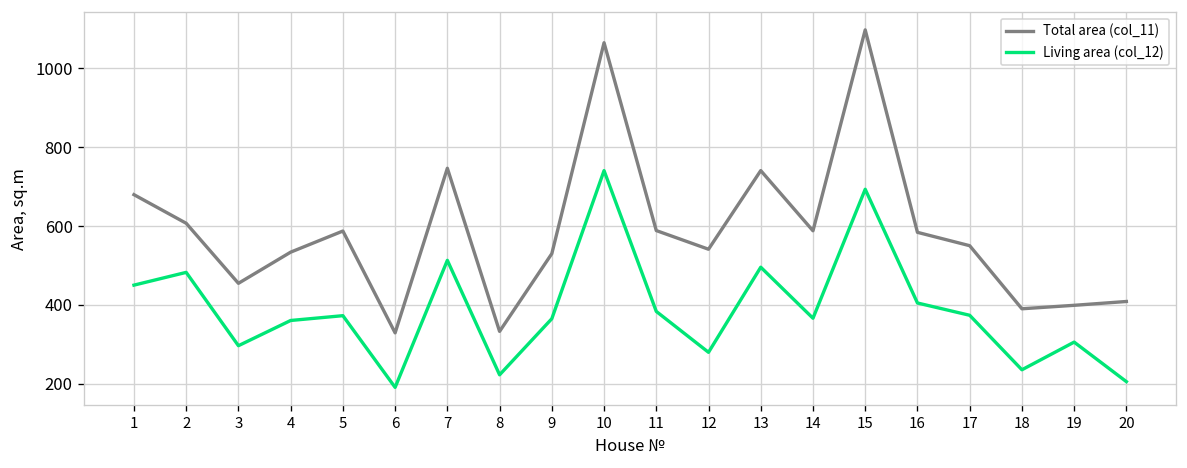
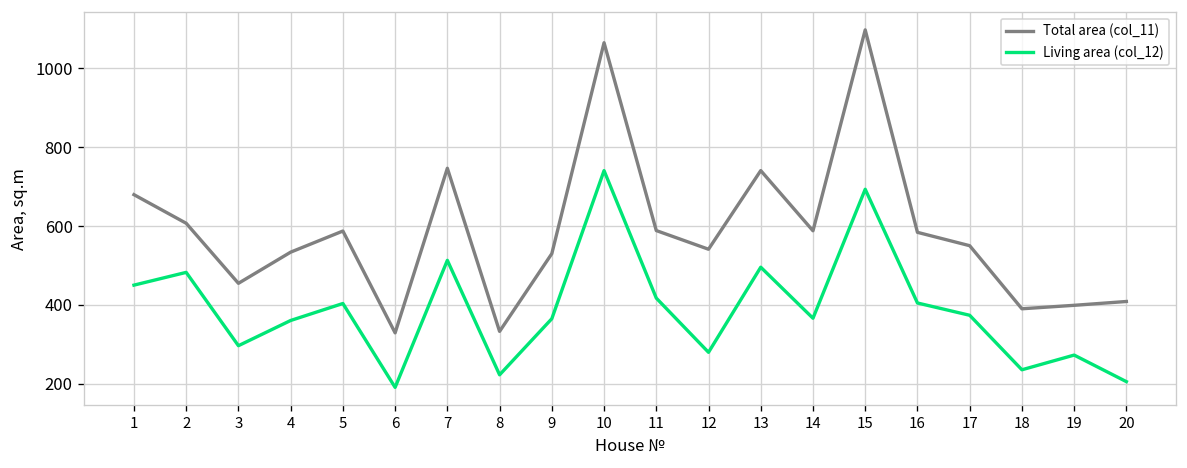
Living area (col_12), 5: 370 -> 400
Living area (col_12), 11: 380 -> 420
Living area (col_12), 19: 310 -> 270
